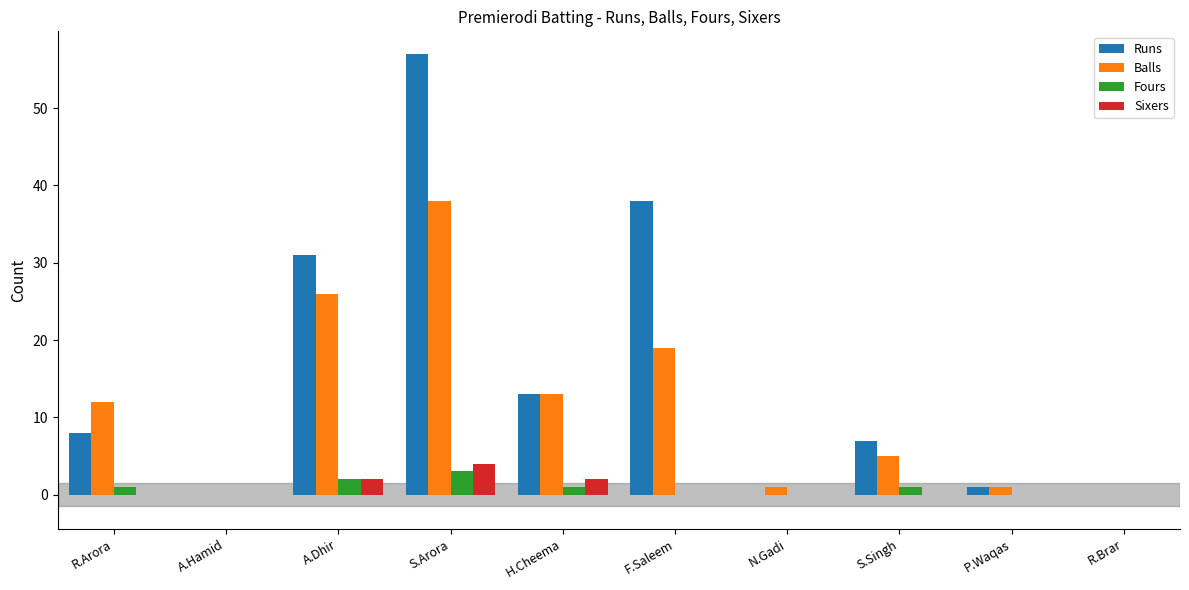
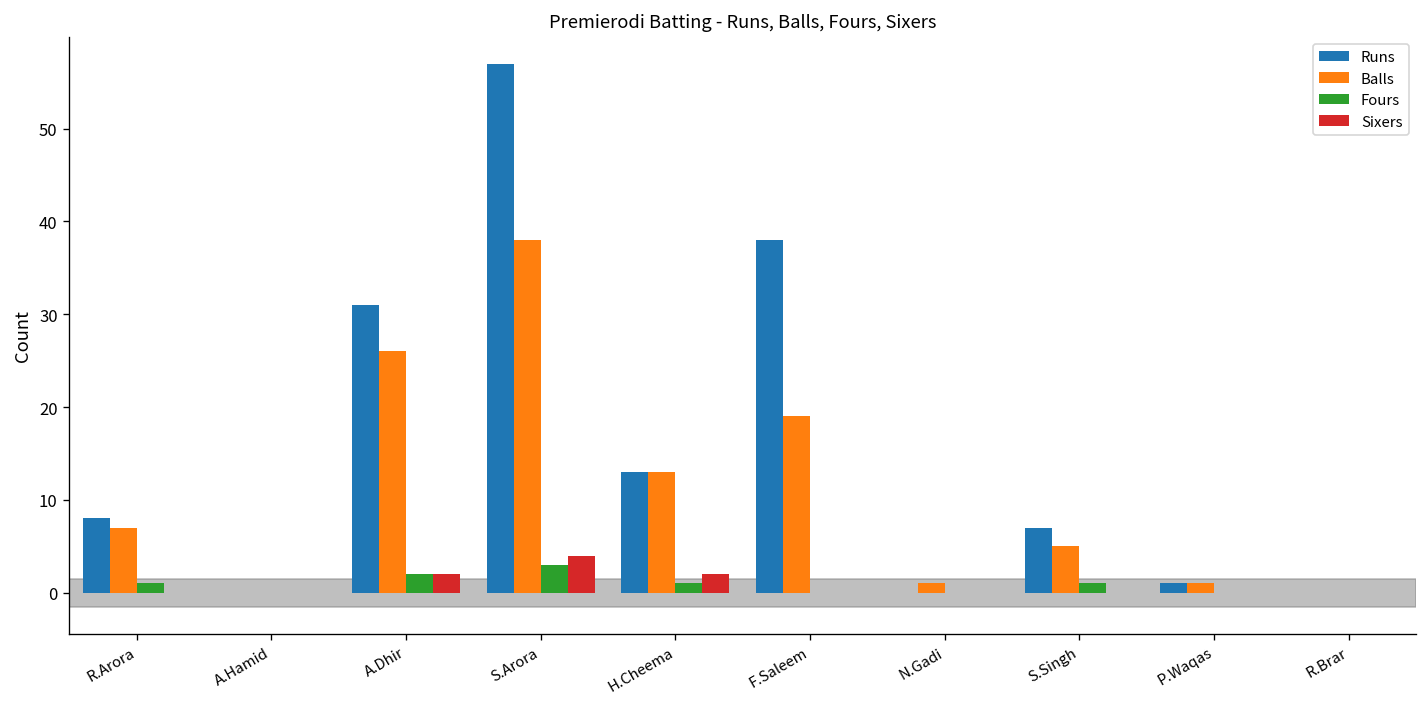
Balls, R.Arora: 12 -> 7
